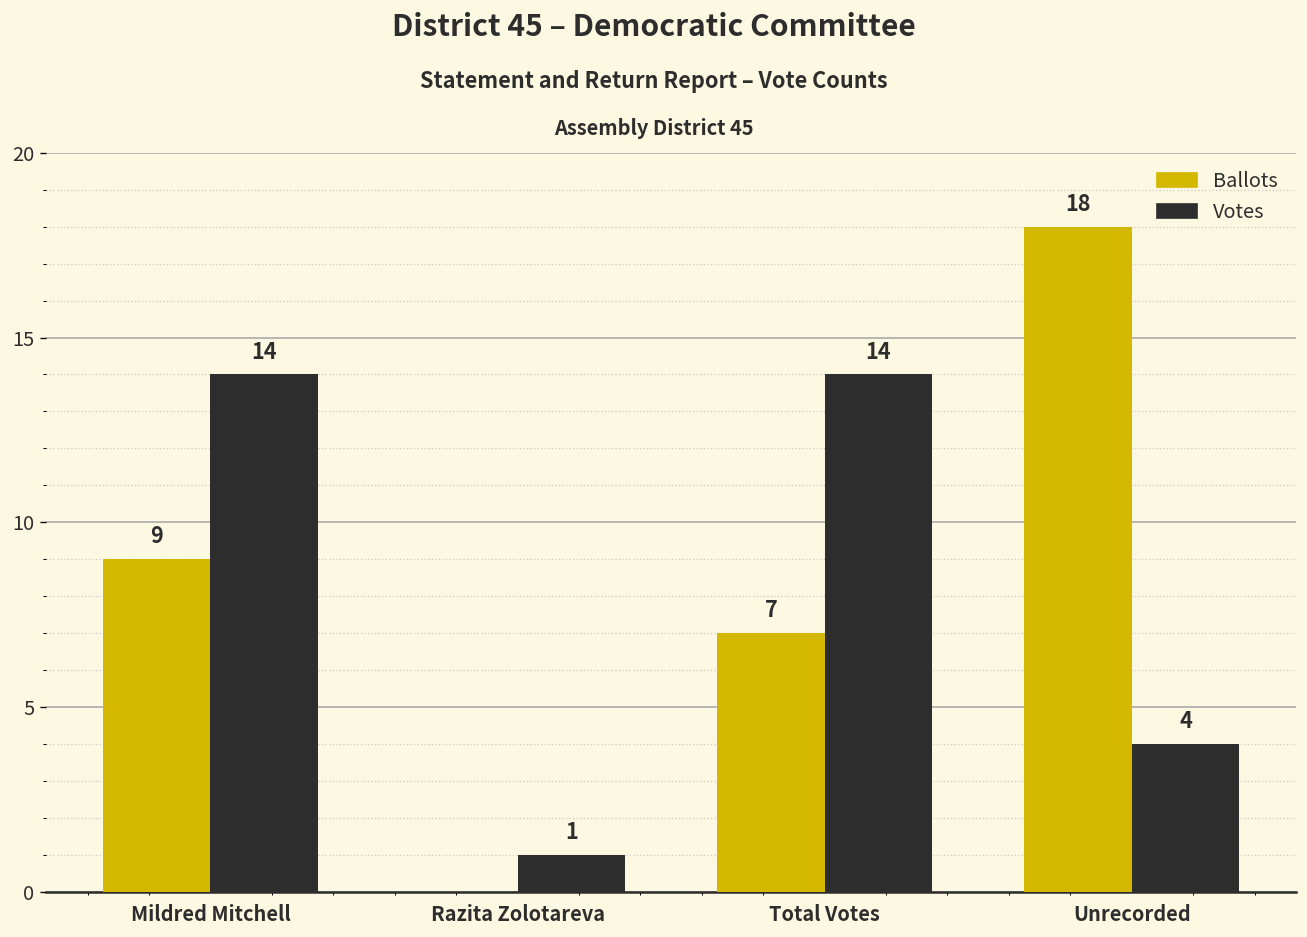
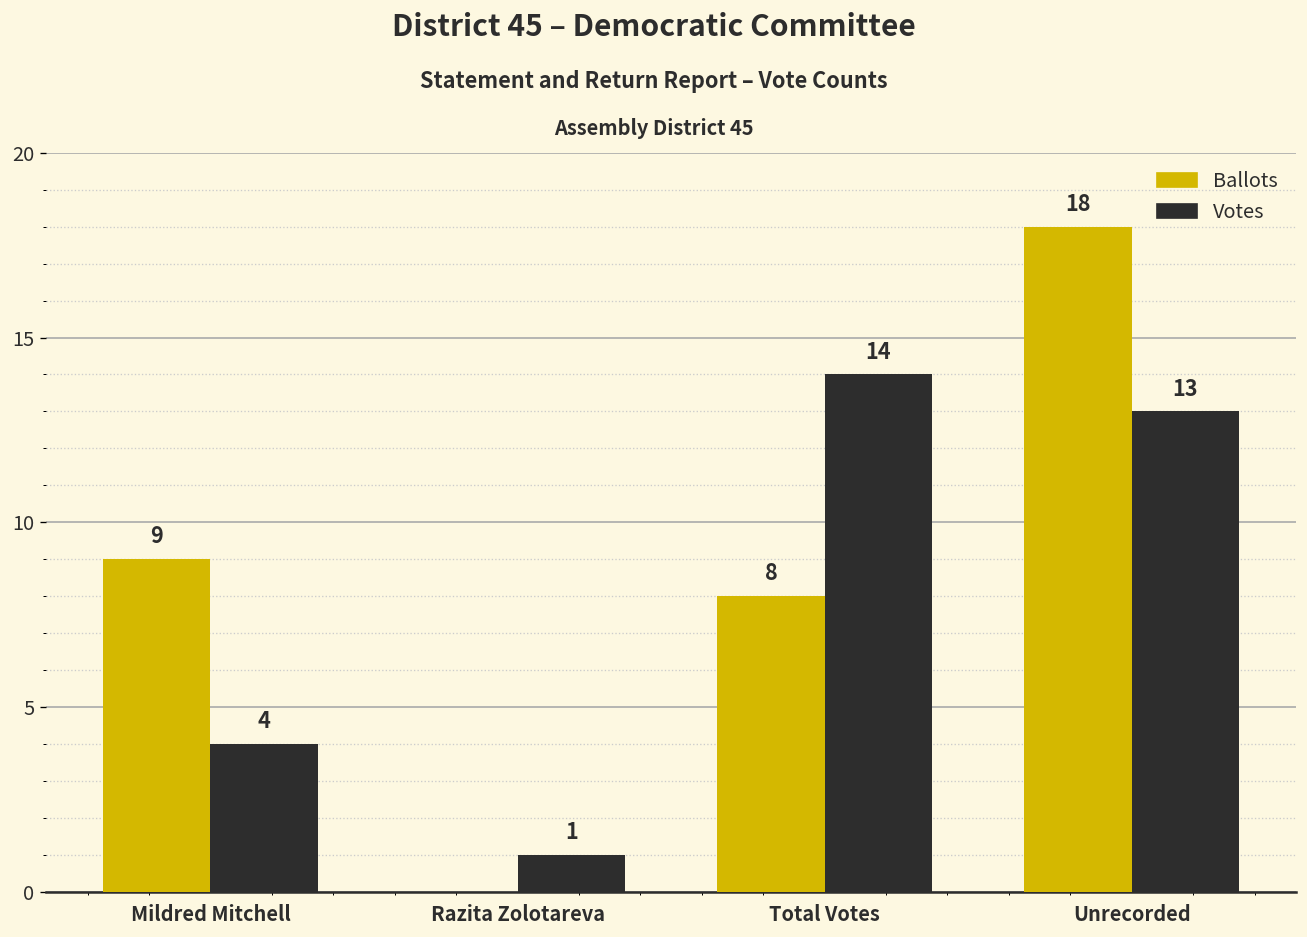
Votes, Mildred Mitchell: 14 -> 4
Ballots, Total Votes: 7 -> 8
Votes, Unrecorded: 4 -> 13
